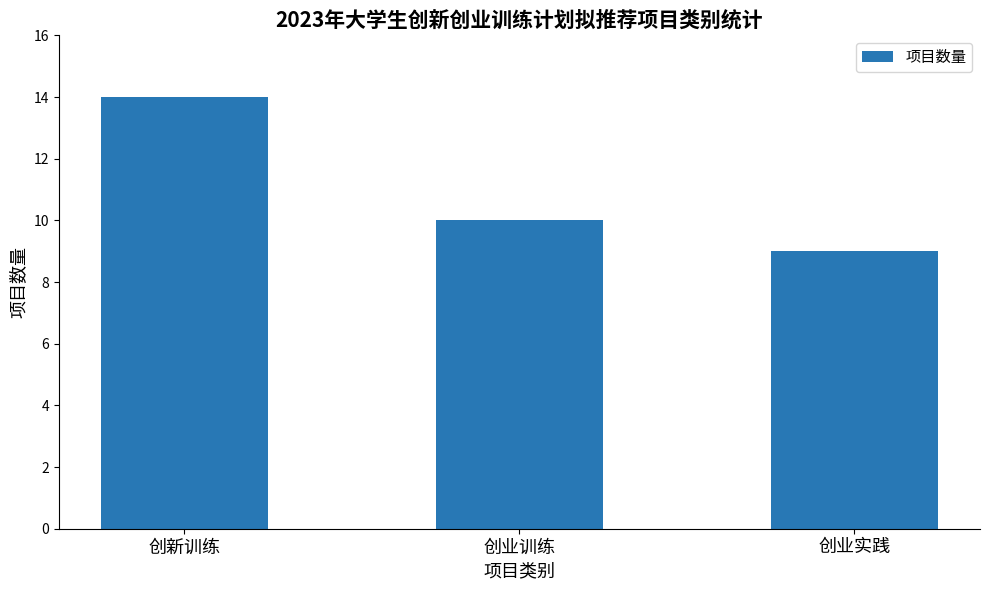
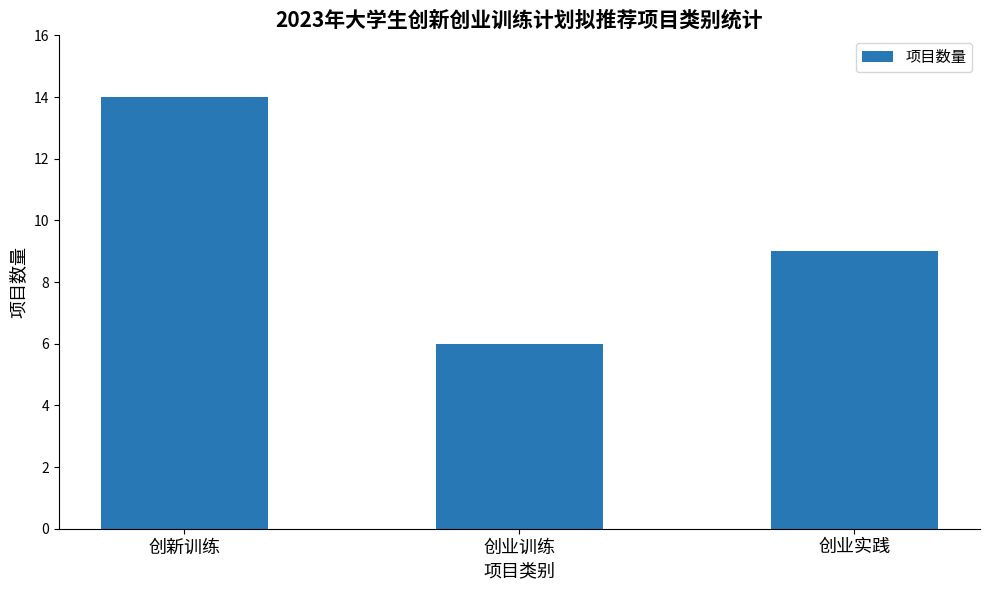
创业训练: 10 -> 6
